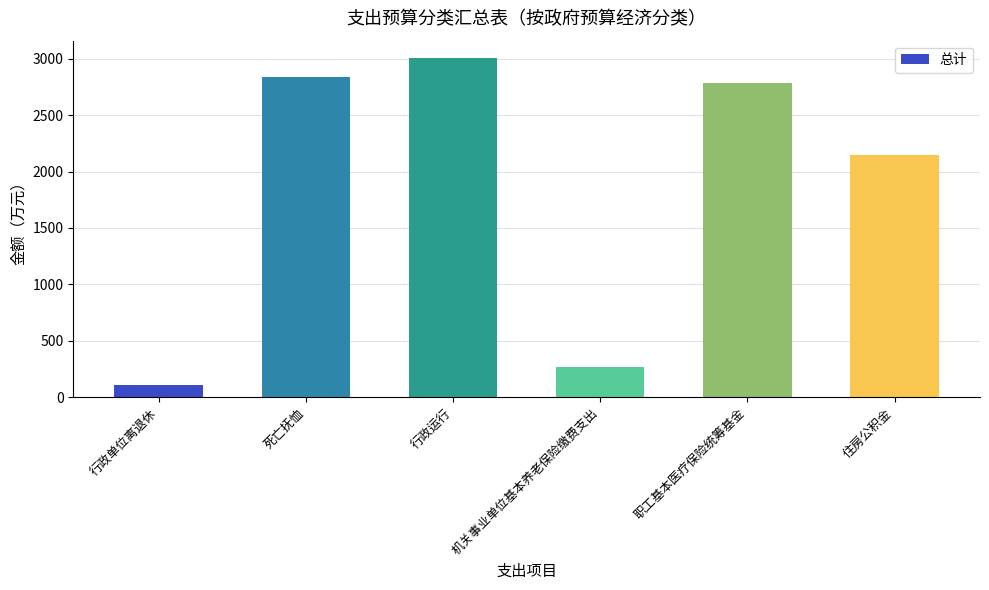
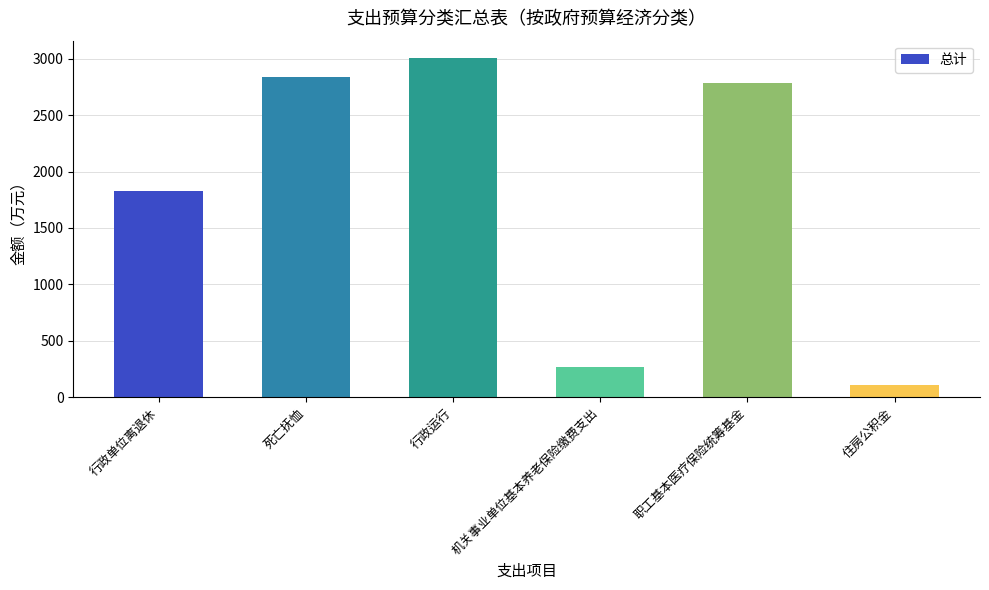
行政单位离退休: 100 -> 1820
住房公积金: 2150 -> 110
